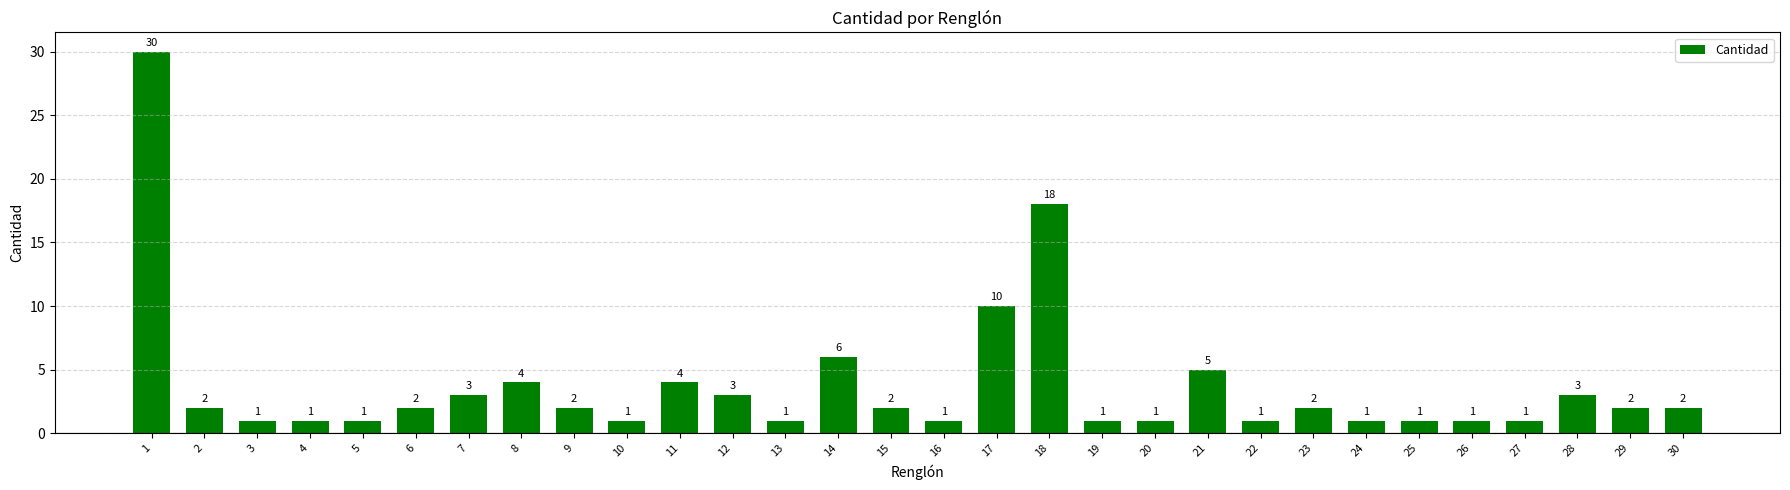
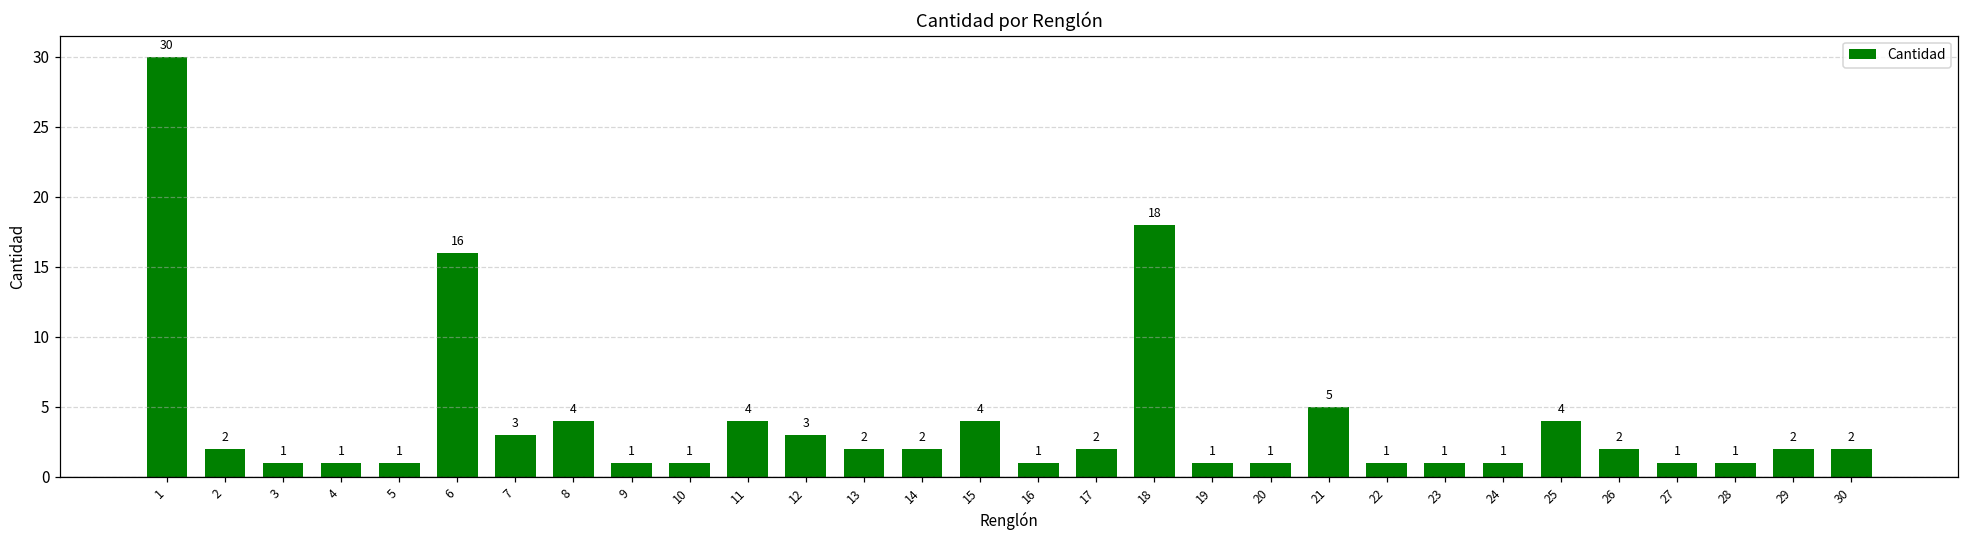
6: 2 -> 16
9: 2 -> 1
13: 1 -> 2
14: 6 -> 2
15: 2 -> 4
17: 10 -> 2
23: 2 -> 1
25: 1 -> 4
26: 1 -> 2
28: 3 -> 1
